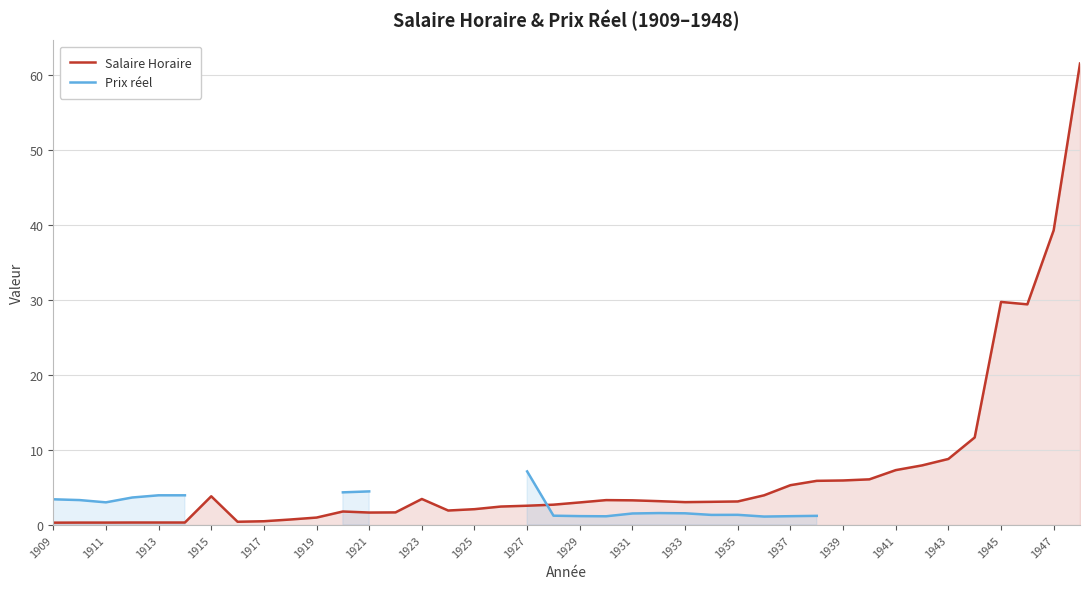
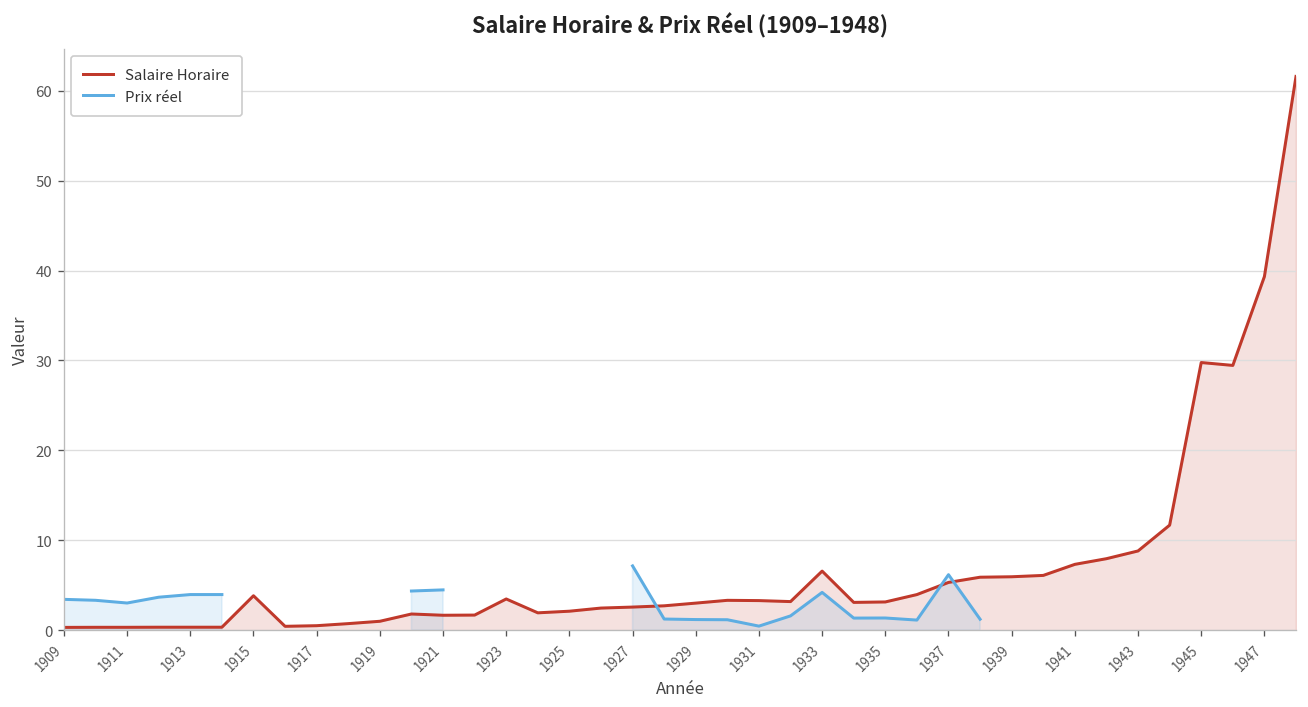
Prix réel, 1931: 2 -> 0
Salaire Horaire, 1933: 3 -> 7
Prix réel, 1933: 2 -> 4
Prix réel, 1937: 1 -> 6
